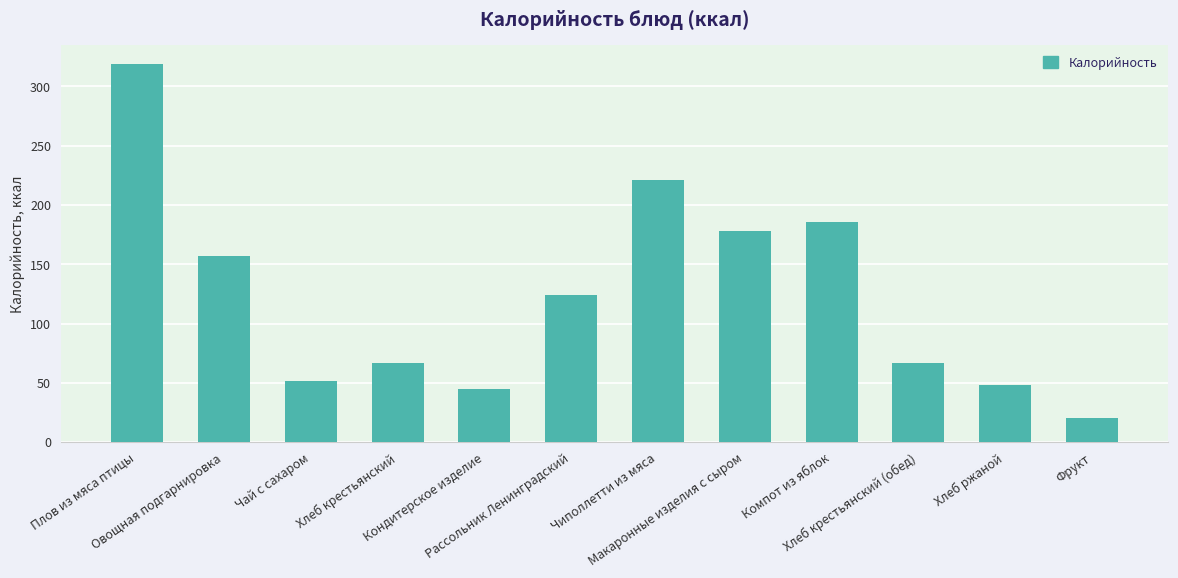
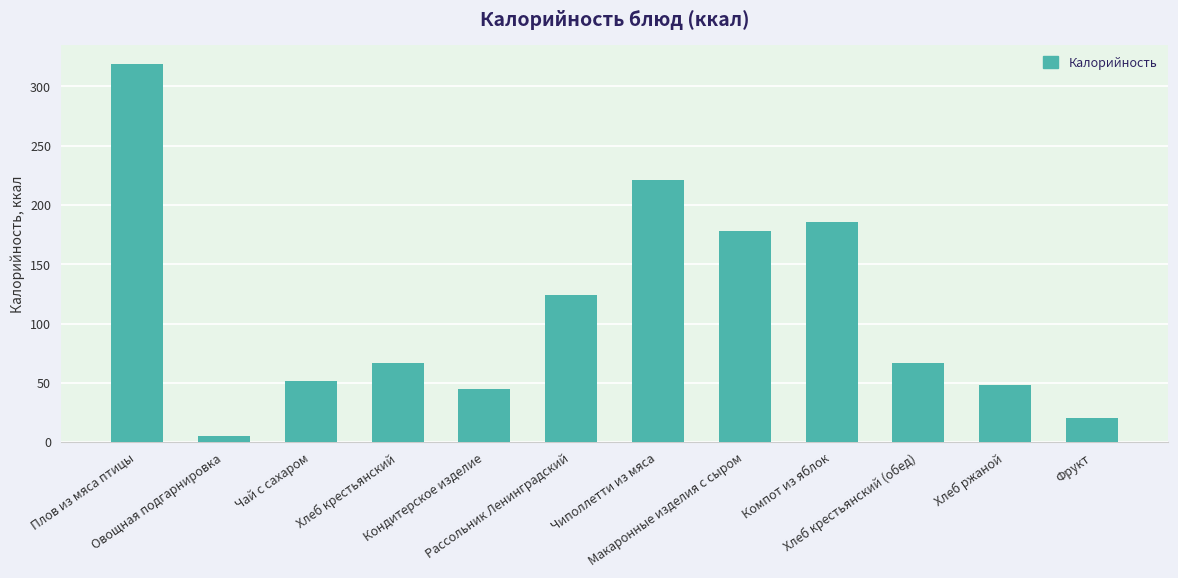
Овощная подгарнировка: 157 -> 5
